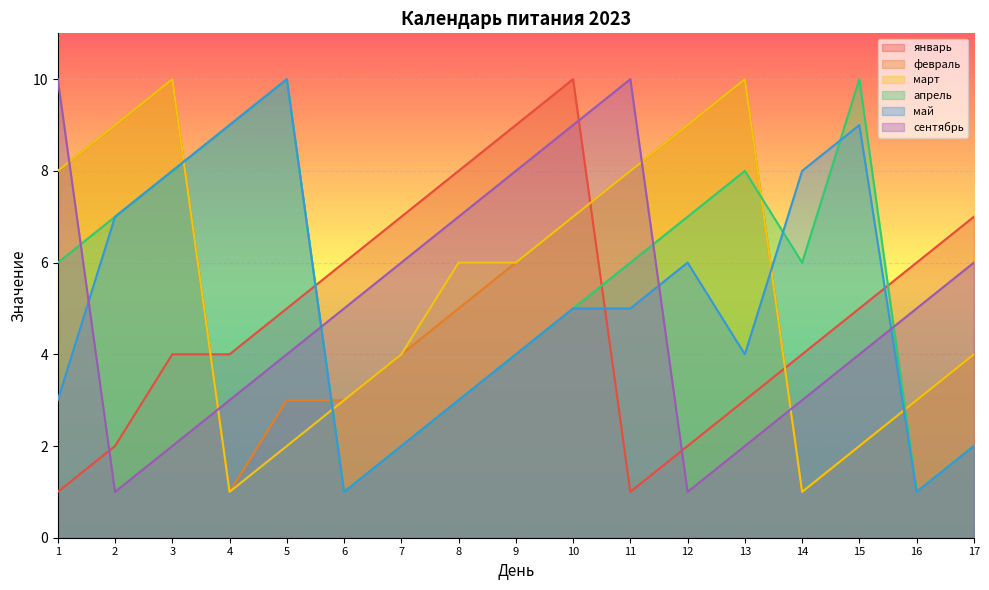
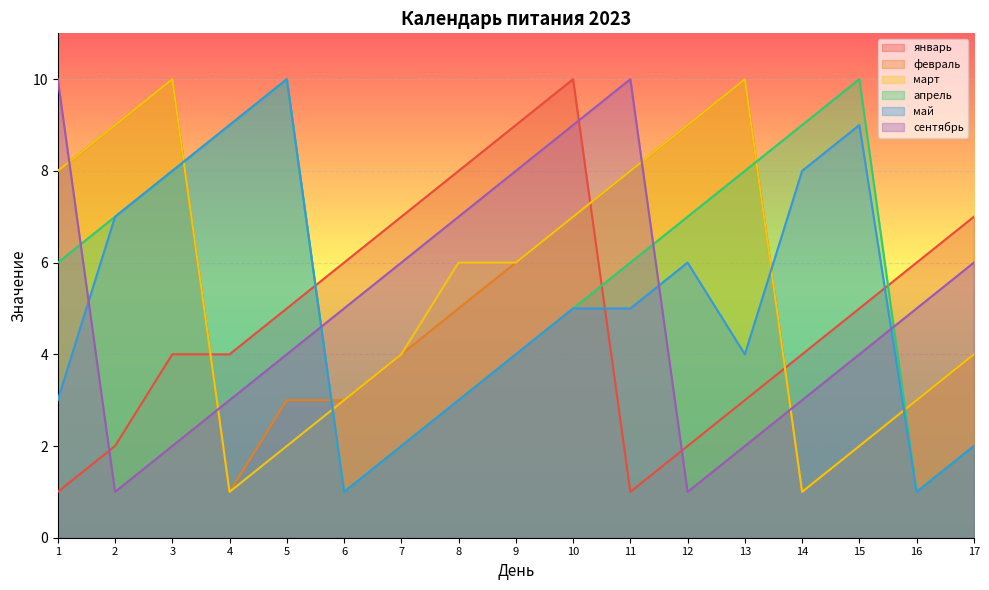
апрель, 14: 6 -> 9
